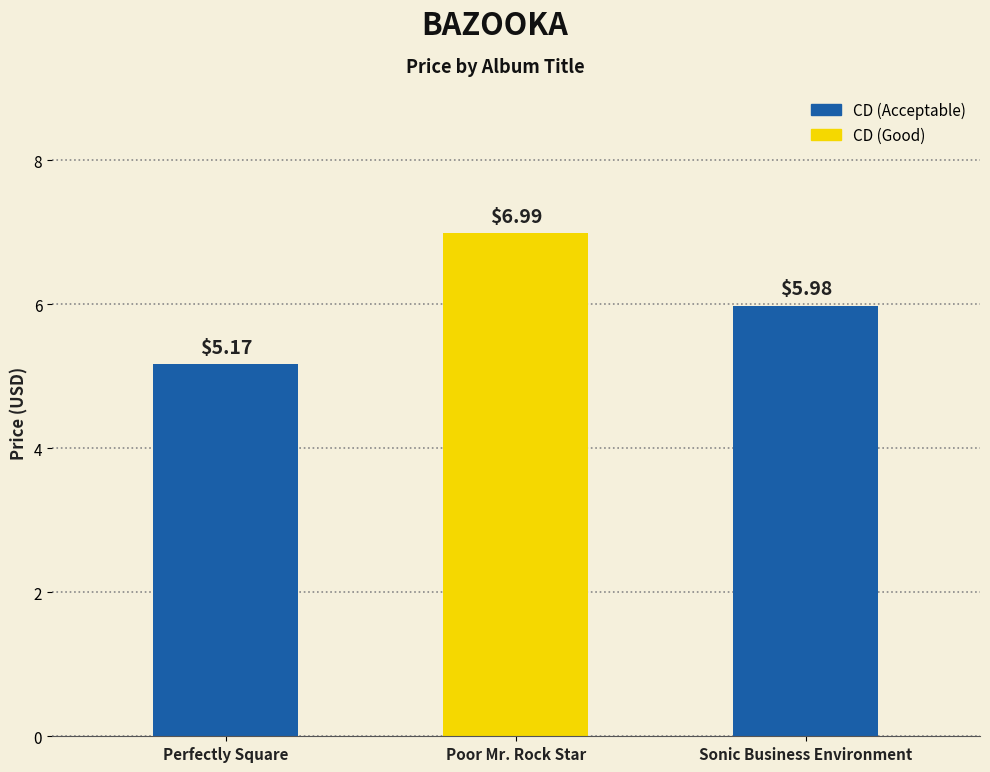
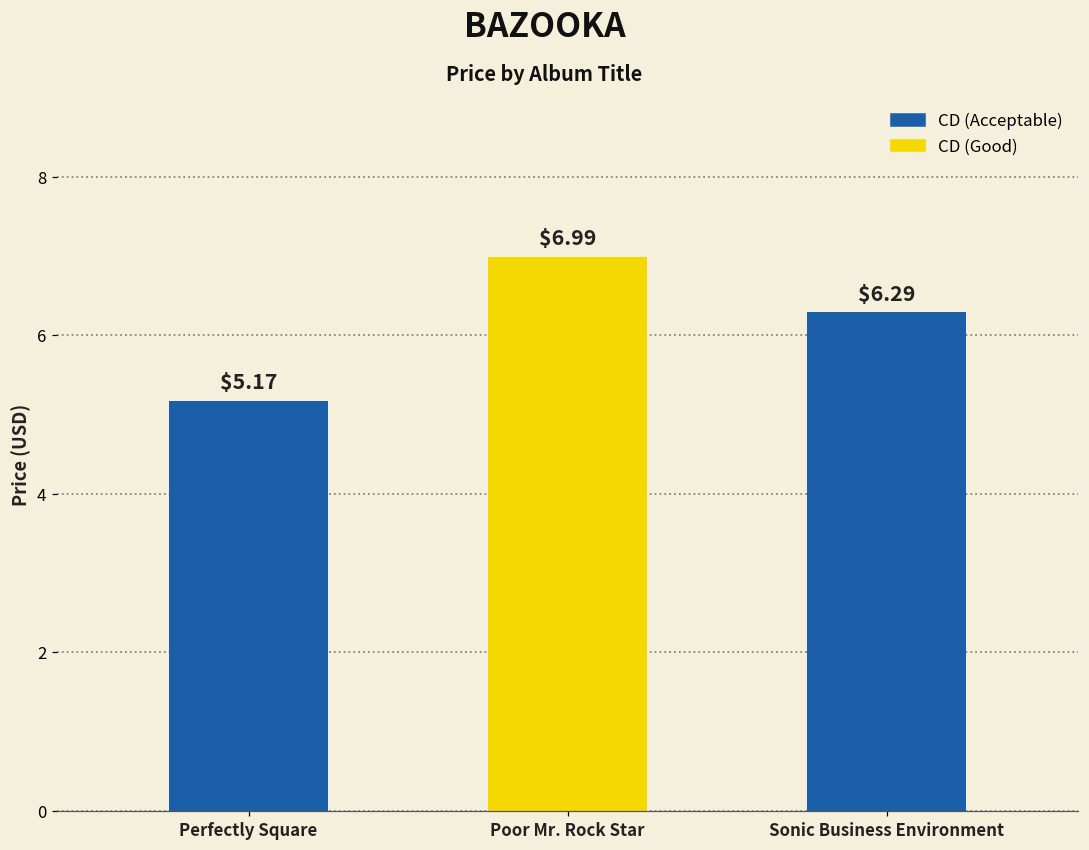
Sonic Business Environment: $5.98 -> $6.29
